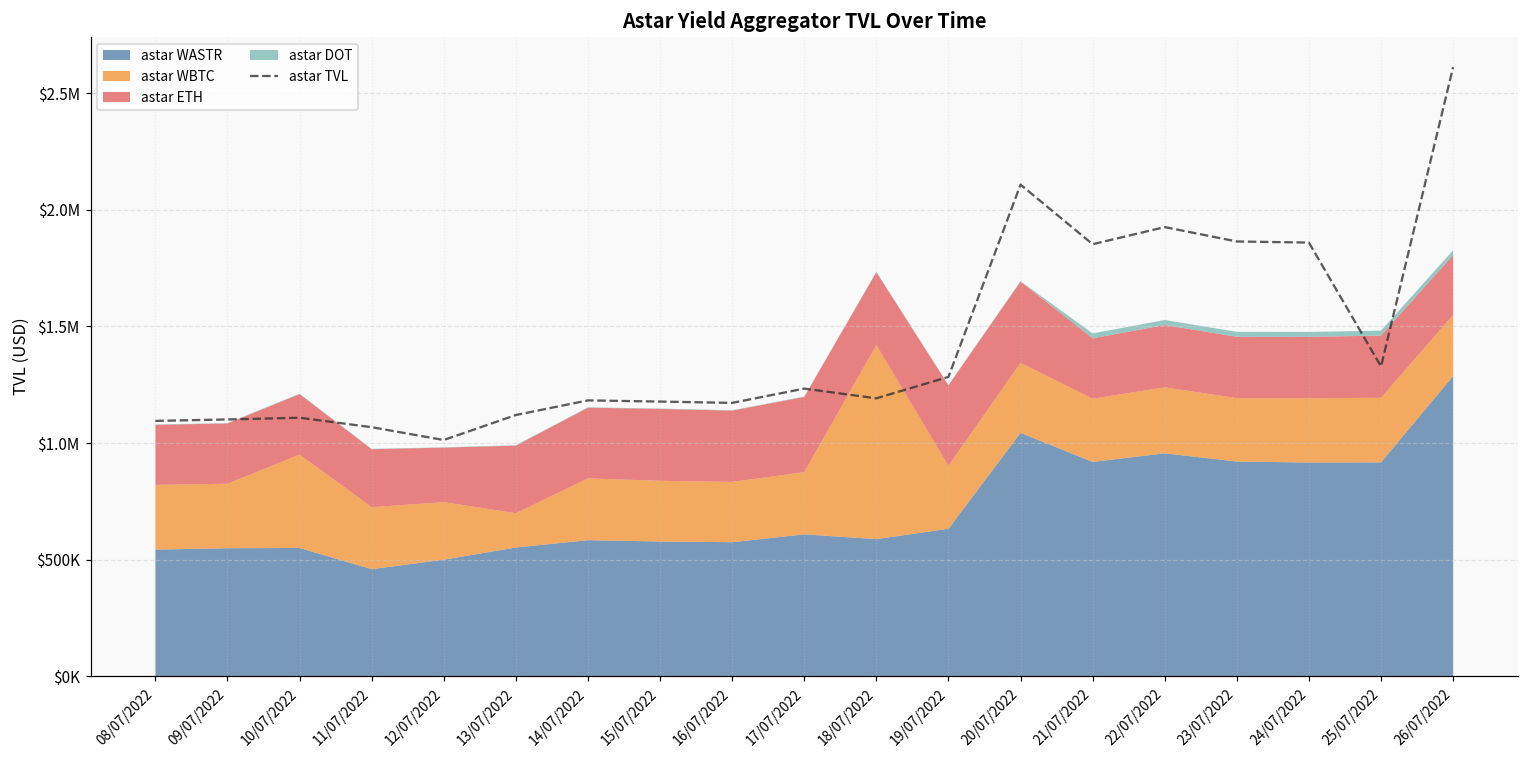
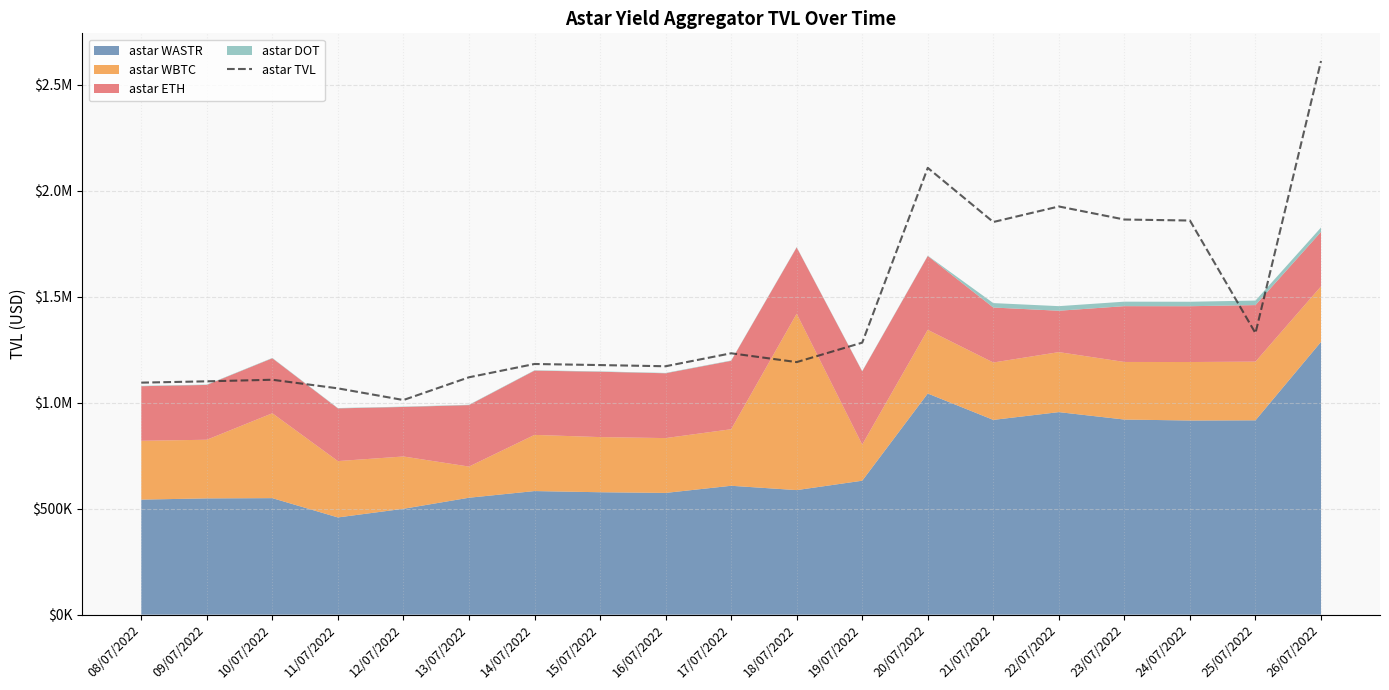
astar WBTC, 19/07/2022: $270000 -> $170000
astar ETH, 22/07/2022: $270000 -> $200000
